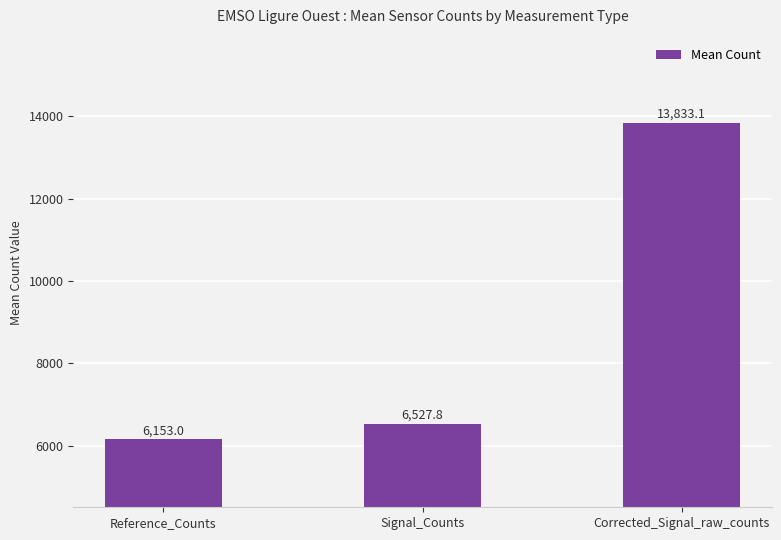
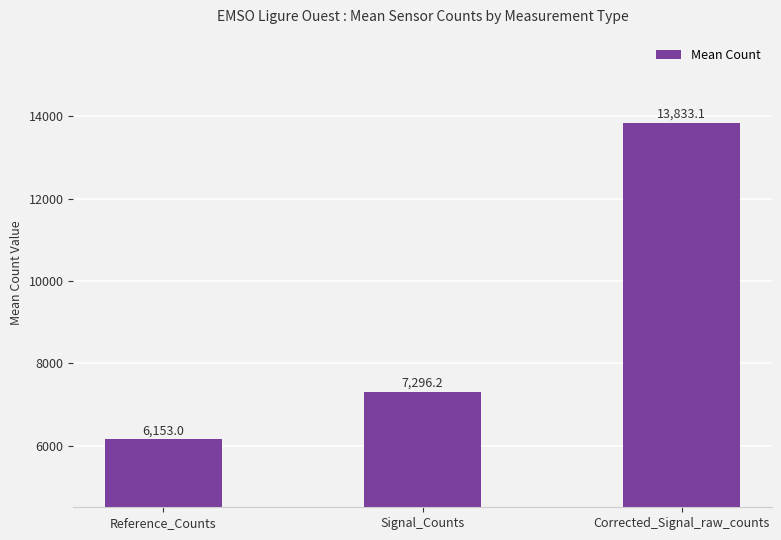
Signal_Counts: 6,527.8 -> 7,296.2
